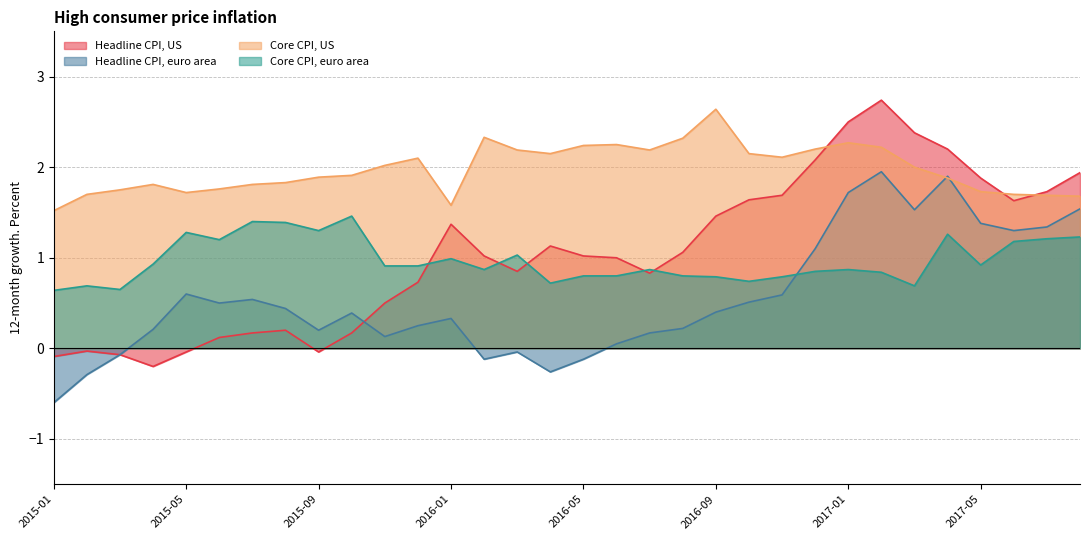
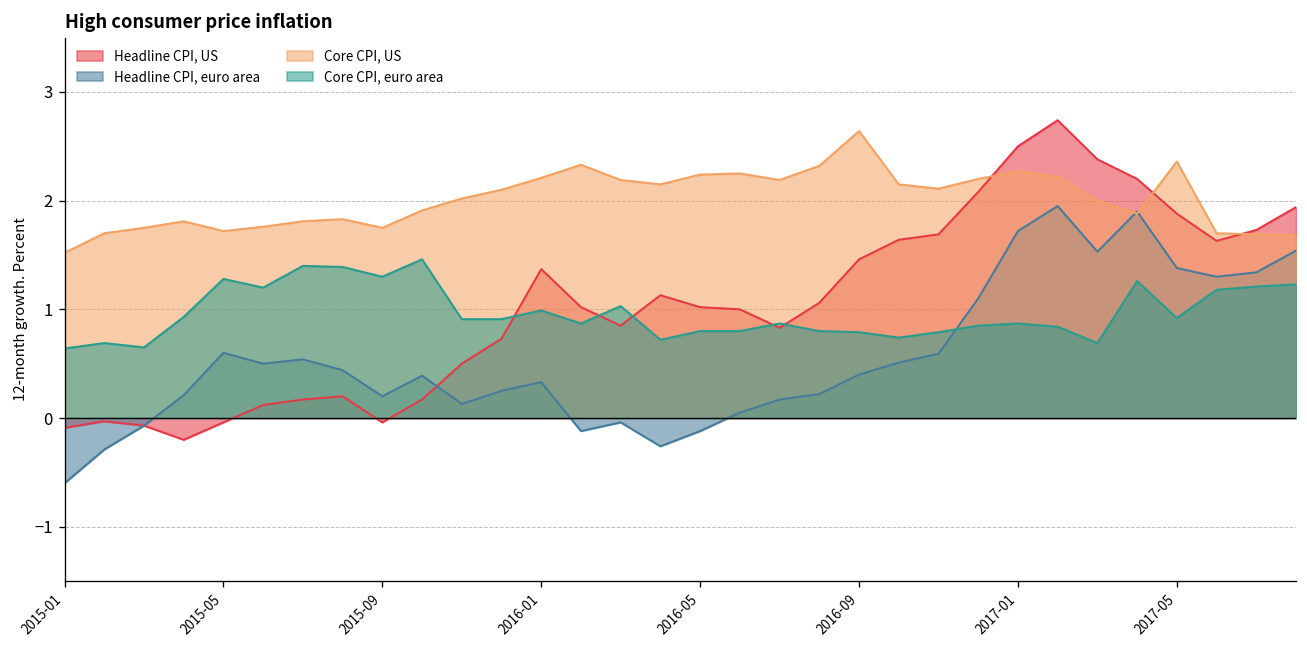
Core CPI, US, 2015-09: 1.9 -> 1.8
Core CPI, US, 2016-01: 1.6 -> 2.2
Core CPI, US, 2017-05: 1.7 -> 2.4
